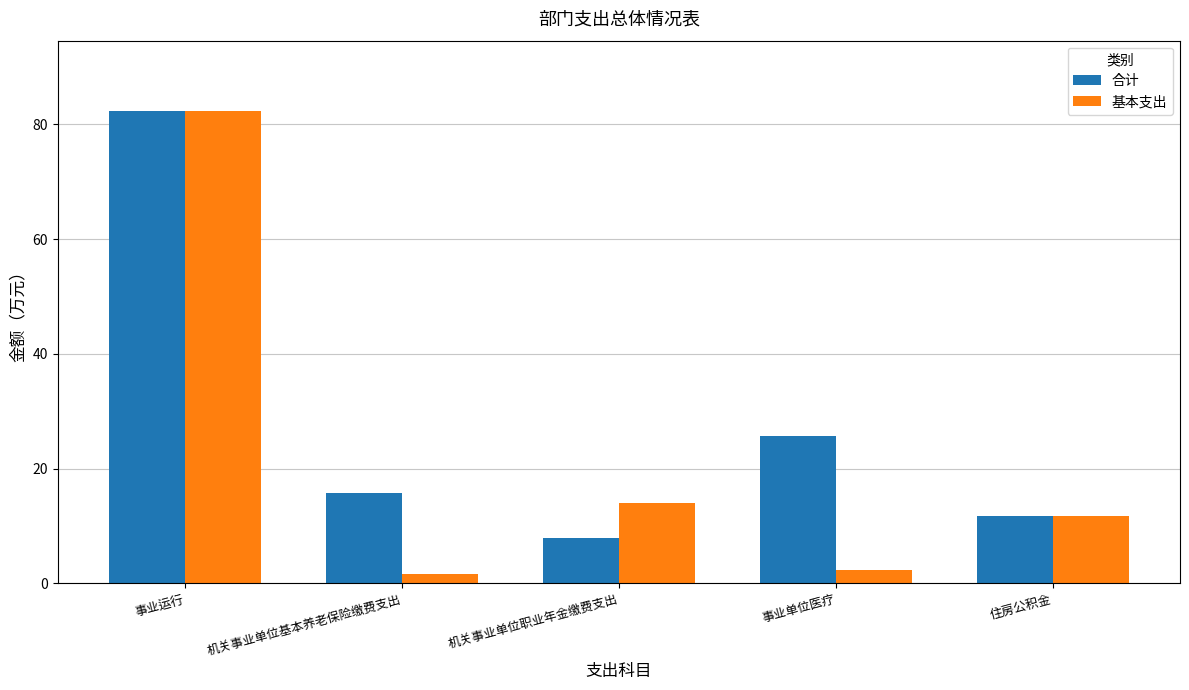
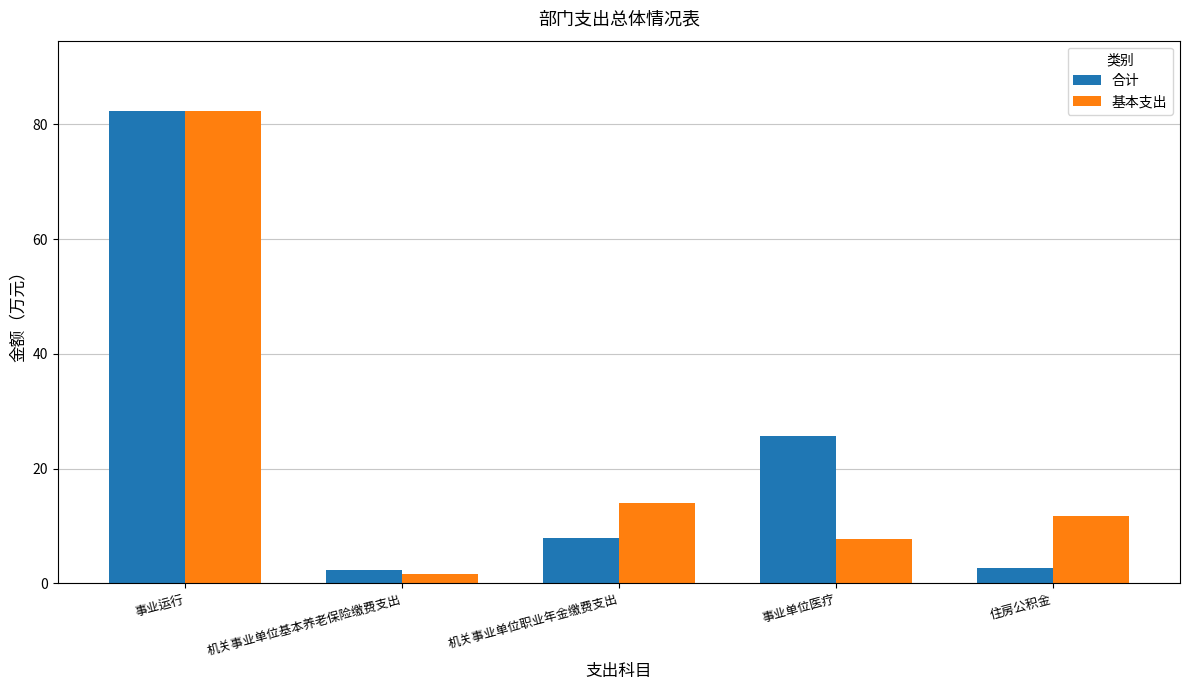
合计, 机关事业单位基本养老保险缴费支出: 16 -> 2
基本支出, 事业单位医疗: 2 -> 8
合计, 住房公积金: 12 -> 3
